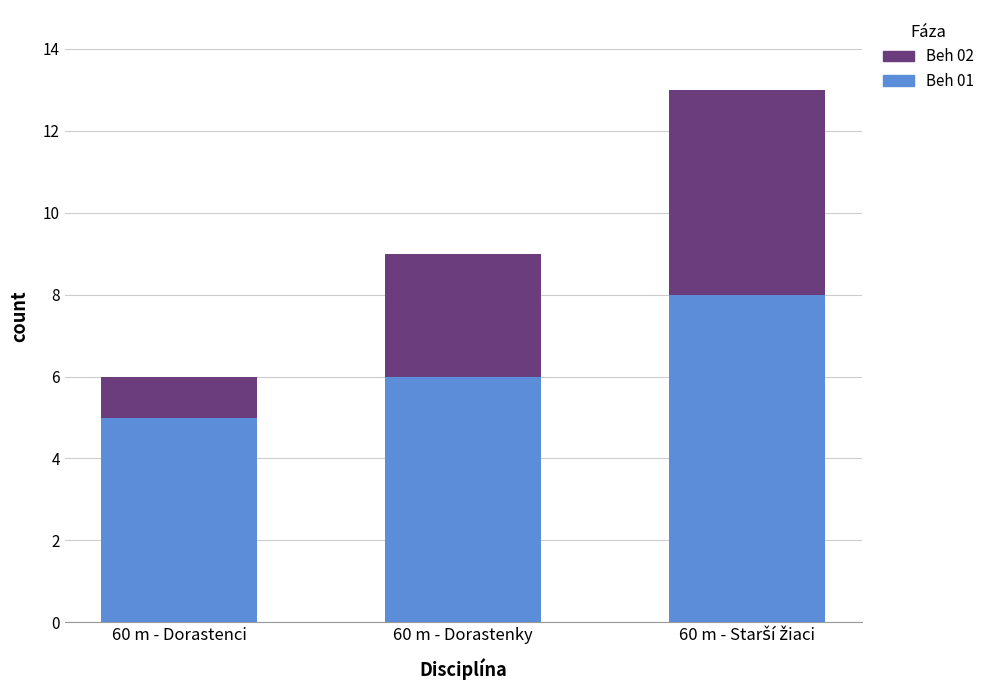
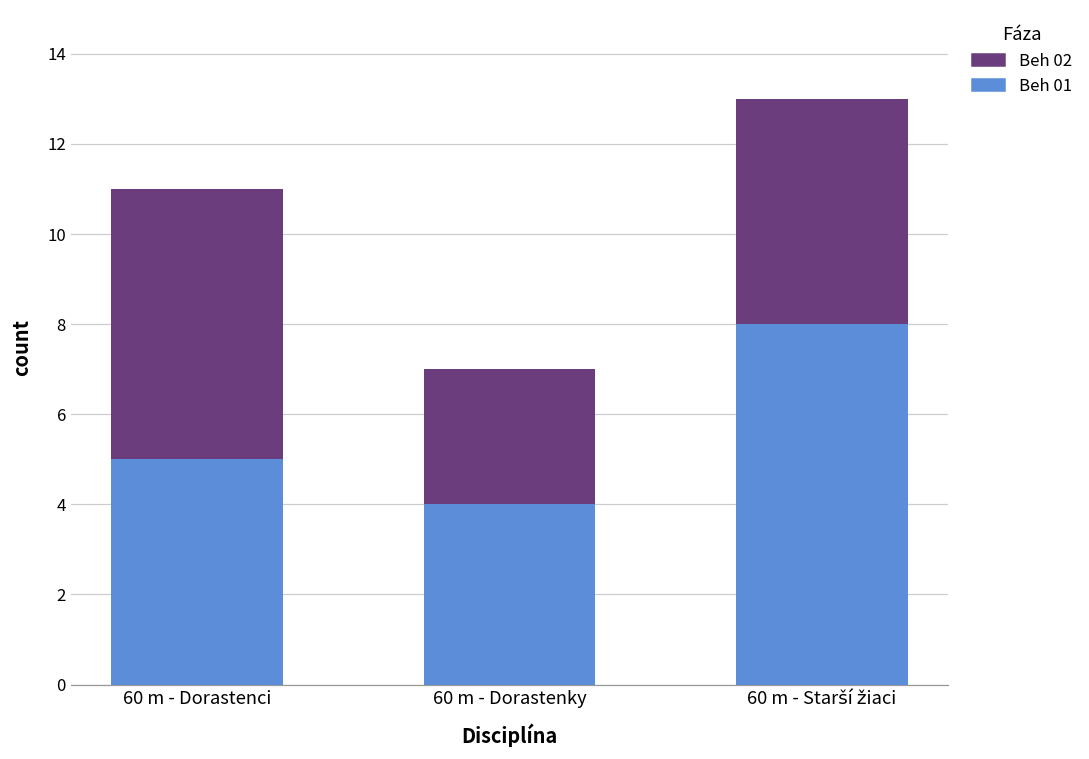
Beh 02, 60 m - Dorastenci: 1 -> 6
Beh 01, 60 m - Dorastenky: 6 -> 4
